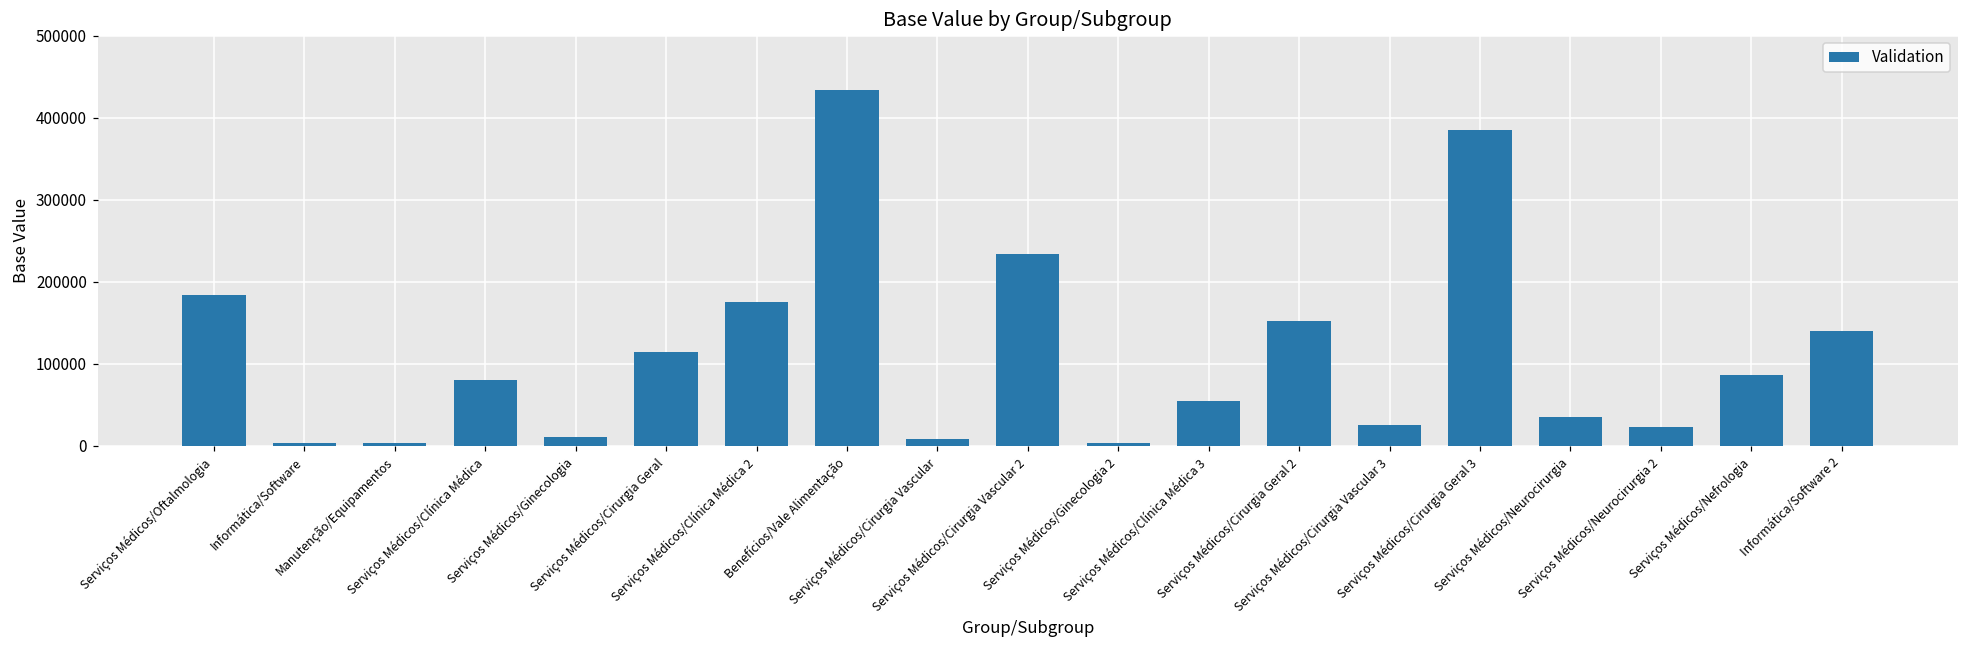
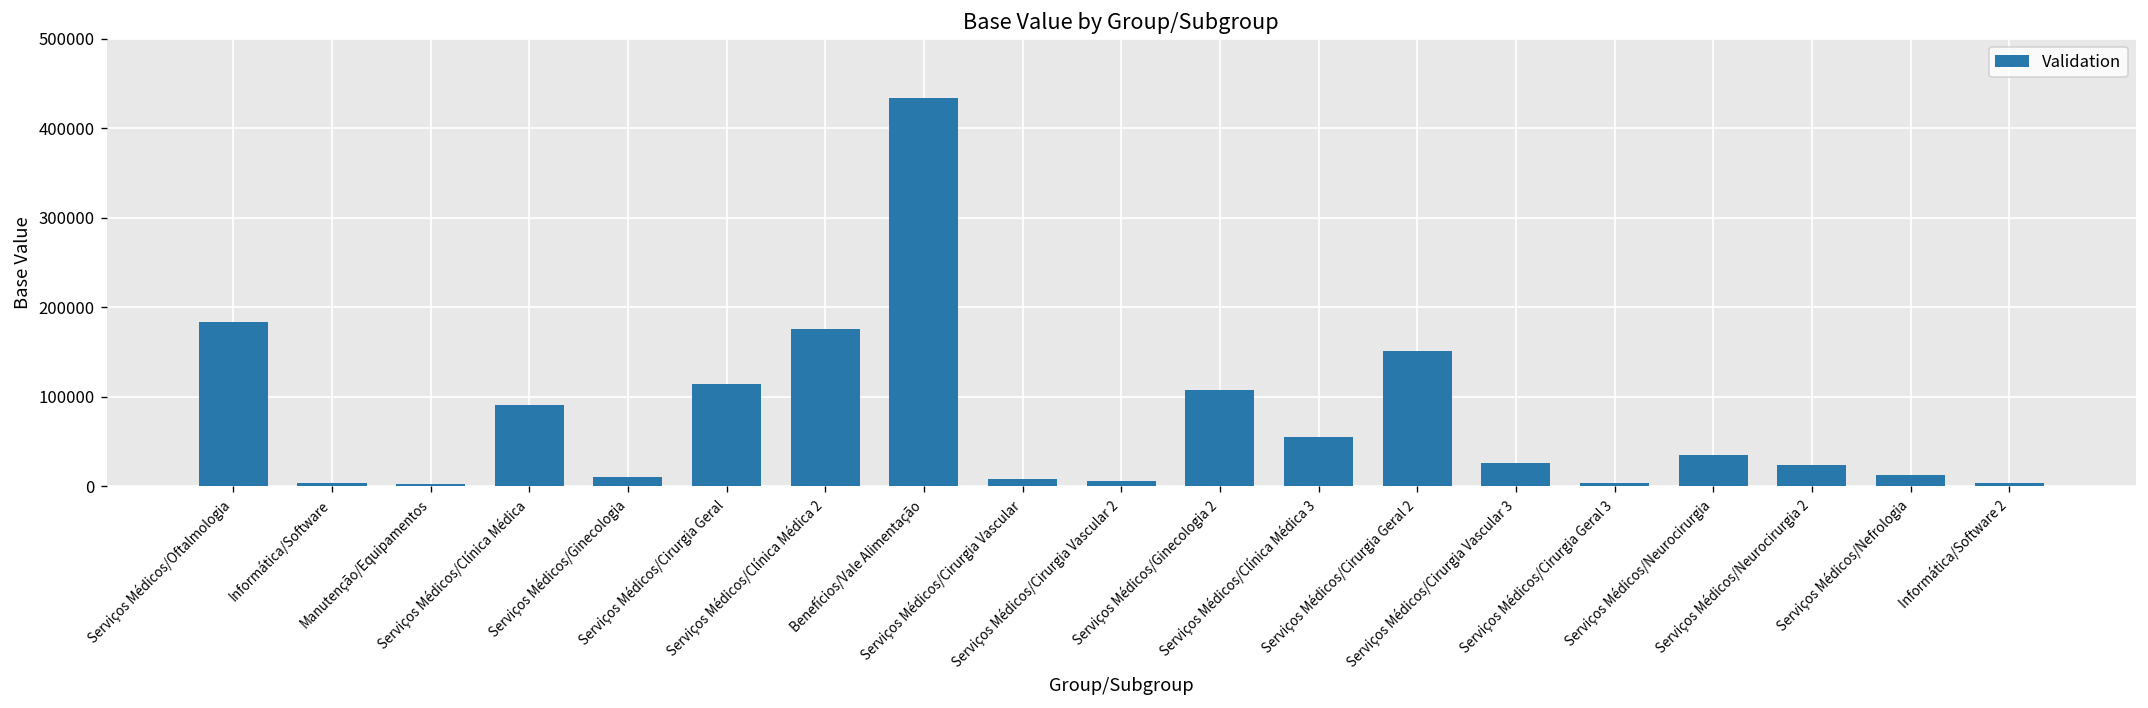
Serviços Médicos/Clínica Médica: 80000 -> 90000
Serviços Médicos/Cirurgia Vascular 2: 230000 -> 10000
Serviços Médicos/Ginecologia 2: 0 -> 110000
Serviços Médicos/Cirurgia Geral 3: 380000 -> 0
Serviços Médicos/Nefrologia: 90000 -> 10000
Informática/Software 2: 140000 -> 0
